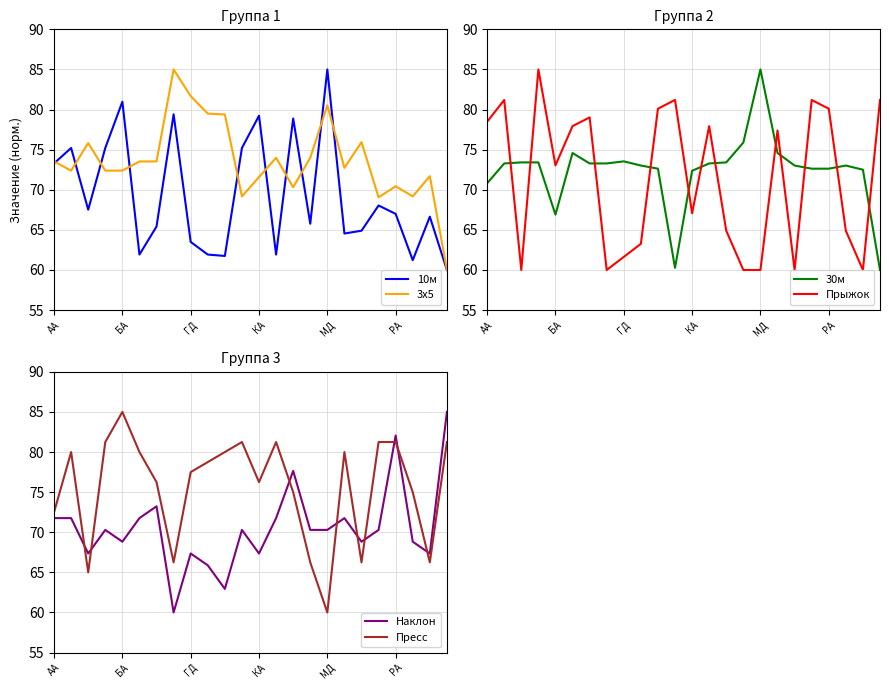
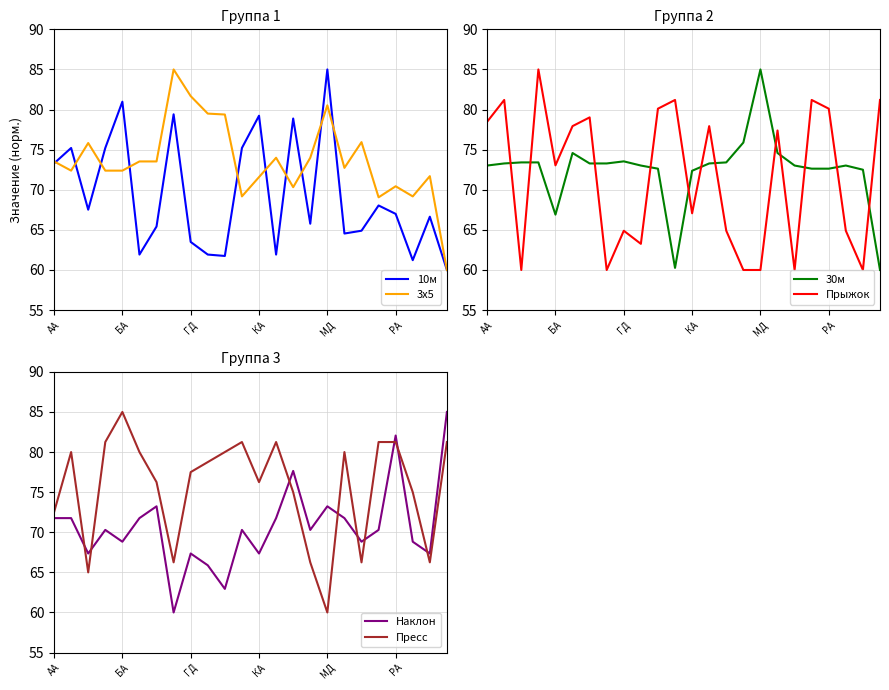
Группа 2, 30м, АА: 71 -> 73
Группа 2, Прыжок, ГД: 62 -> 65
Группа 3, Наклон, МД: 70 -> 73
